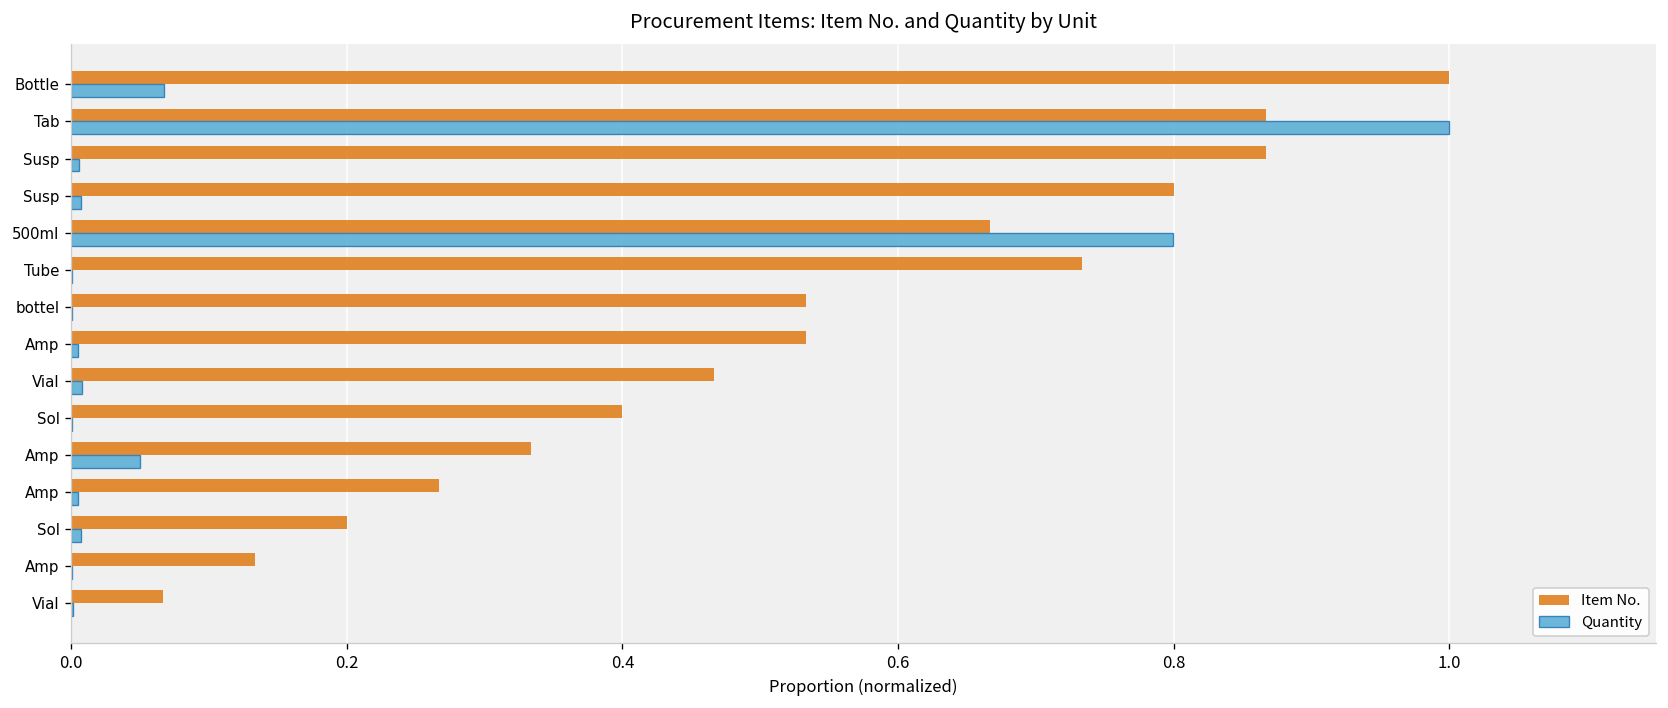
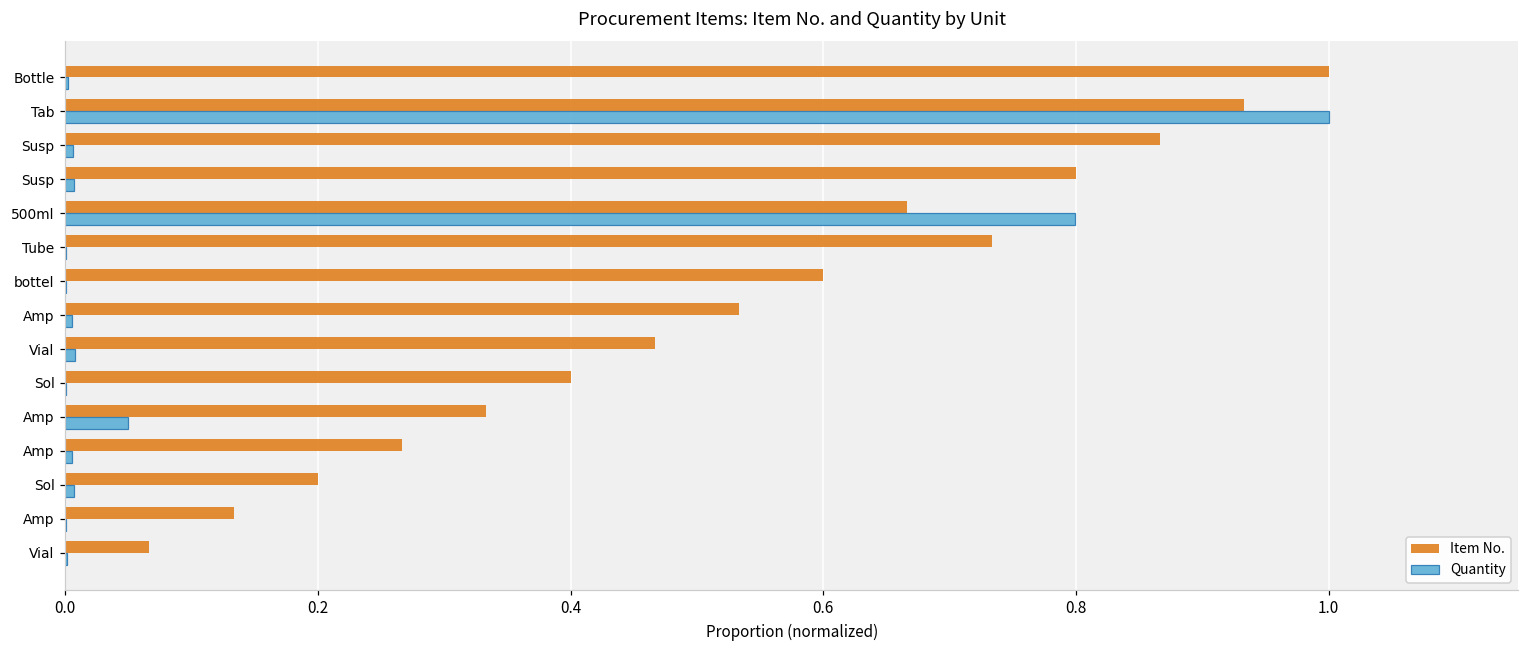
Quantity, Bottle: 0.067 -> 0.002
Item No., Tab: 0.867 -> 0.933
Item No., bottel: 0.533 -> 0.600
